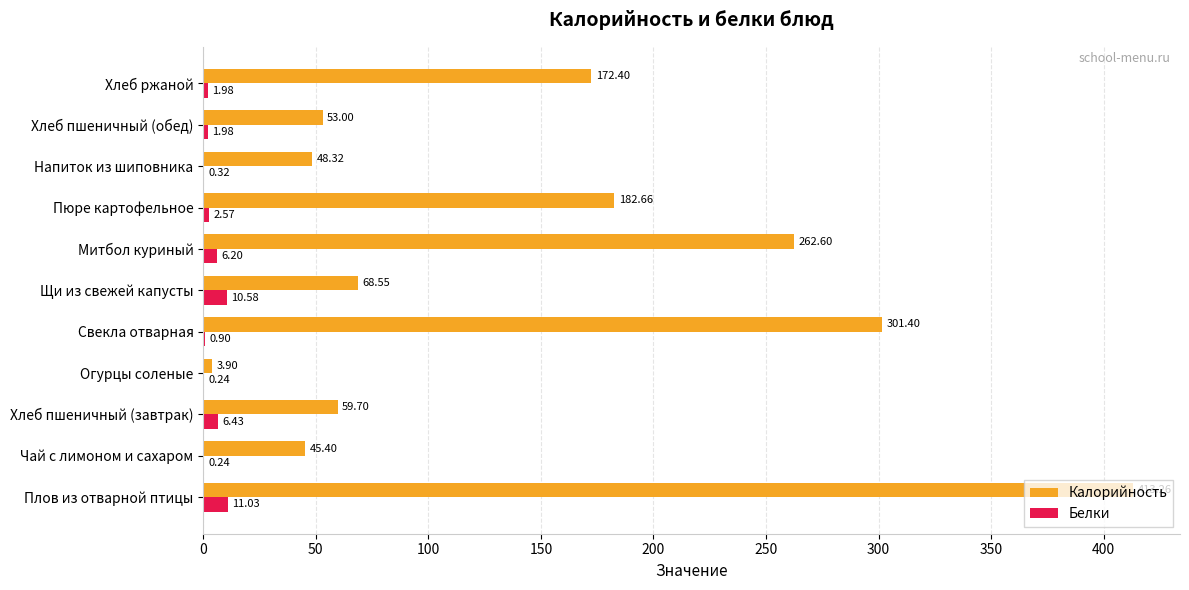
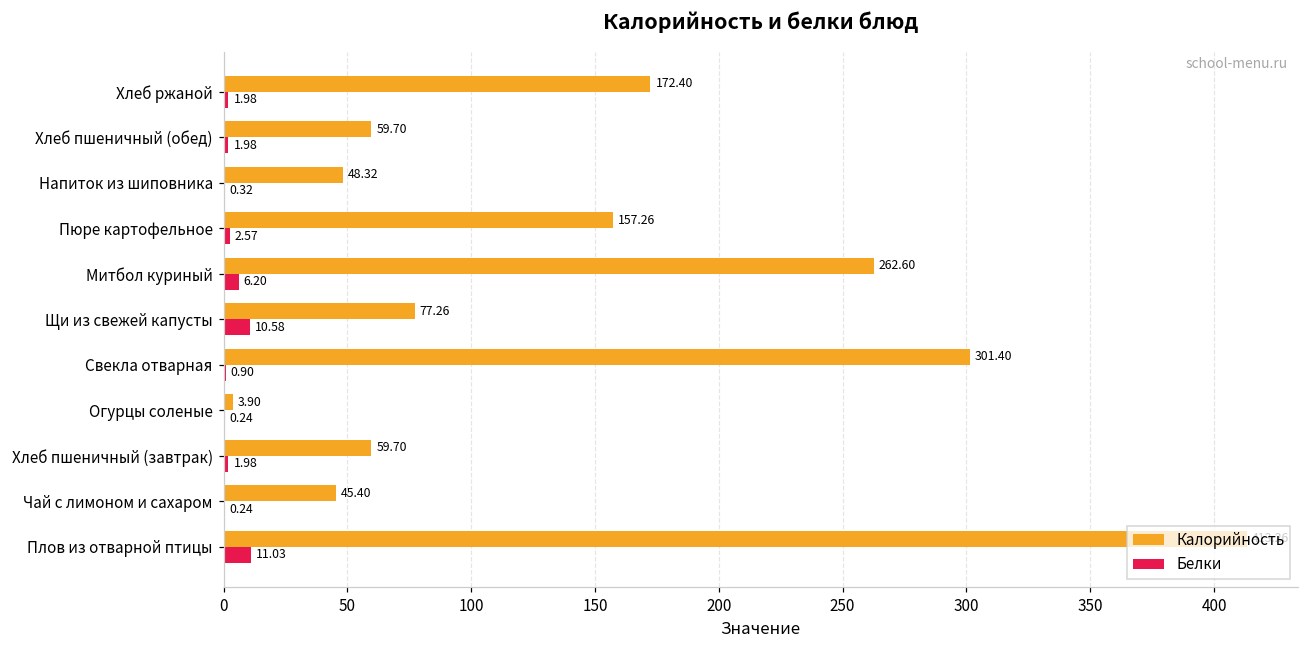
Калорийность, Хлеб пшеничный (обед): 53.00 -> 59.70
Калорийность, Пюре картофельное: 182.66 -> 157.26
Калорийность, Щи из свежей капусты: 68.55 -> 77.26
Белки, Хлеб пшеничный (завтрак): 6.43 -> 1.98
